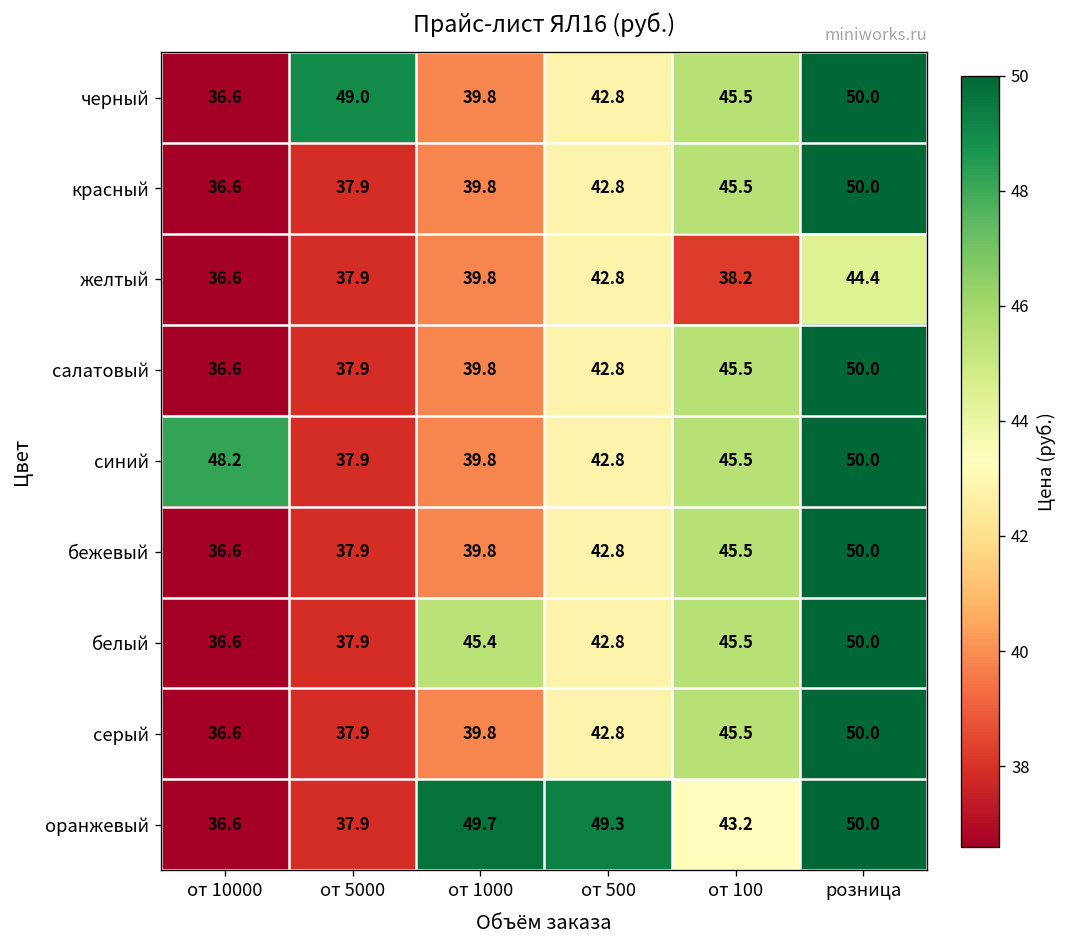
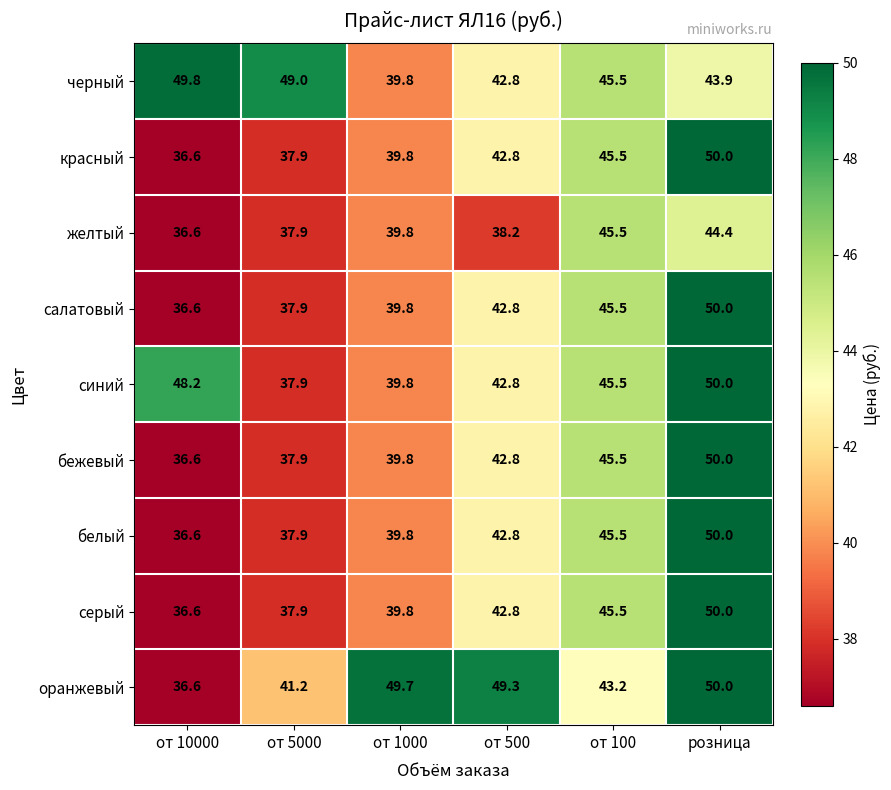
черный, от 10000: 36.6 -> 49.8
черный, розница: 50.0 -> 43.9
желтый, от 500: 42.8 -> 38.2
желтый, от 100: 38.2 -> 45.5
белый, от 1000: 45.4 -> 39.8
оранжевый, от 5000: 37.9 -> 41.2
